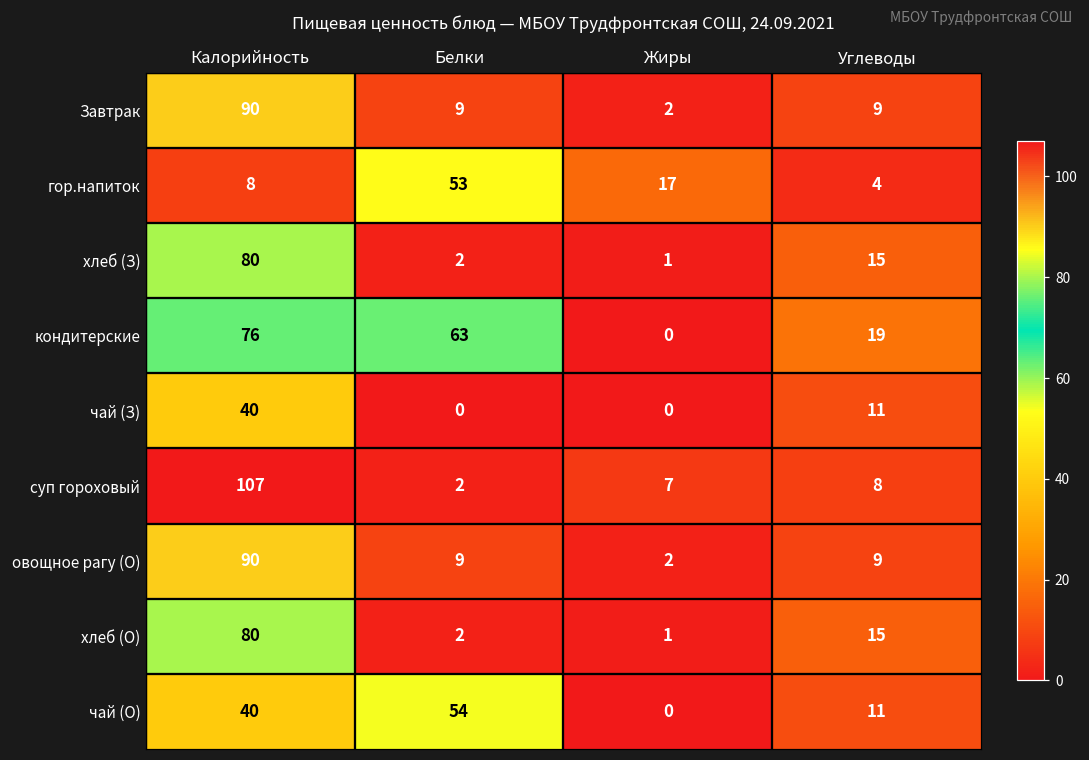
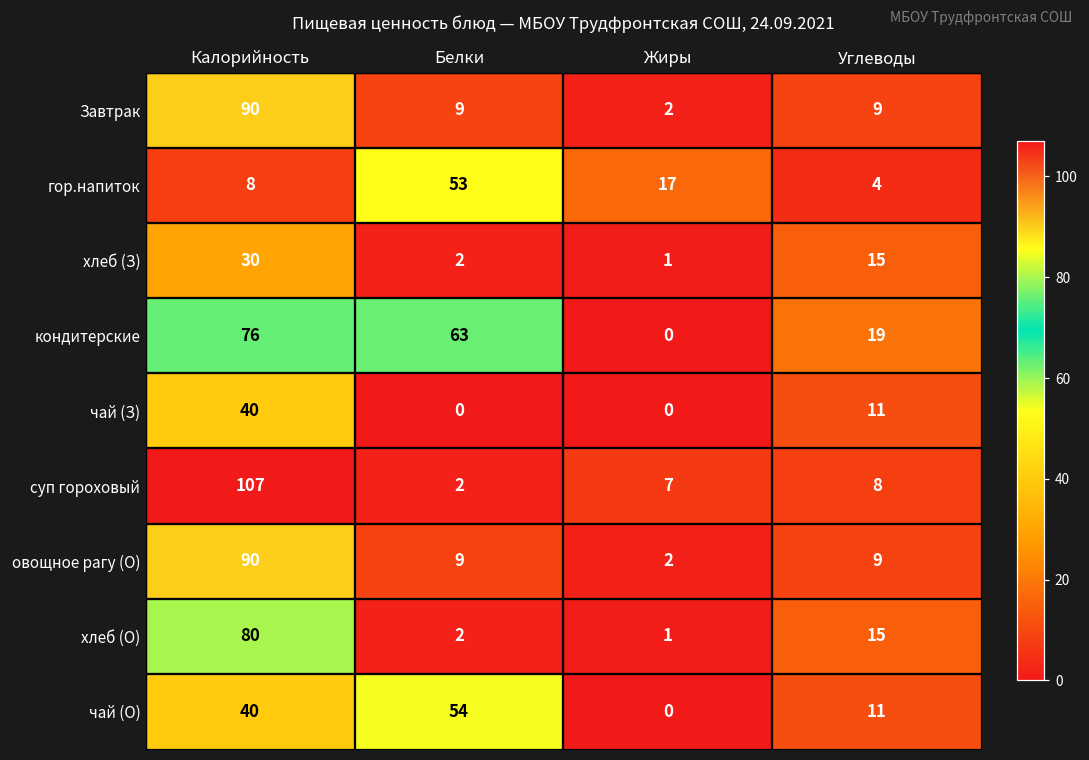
хлеб (З), Калорийность: 80 -> 30
